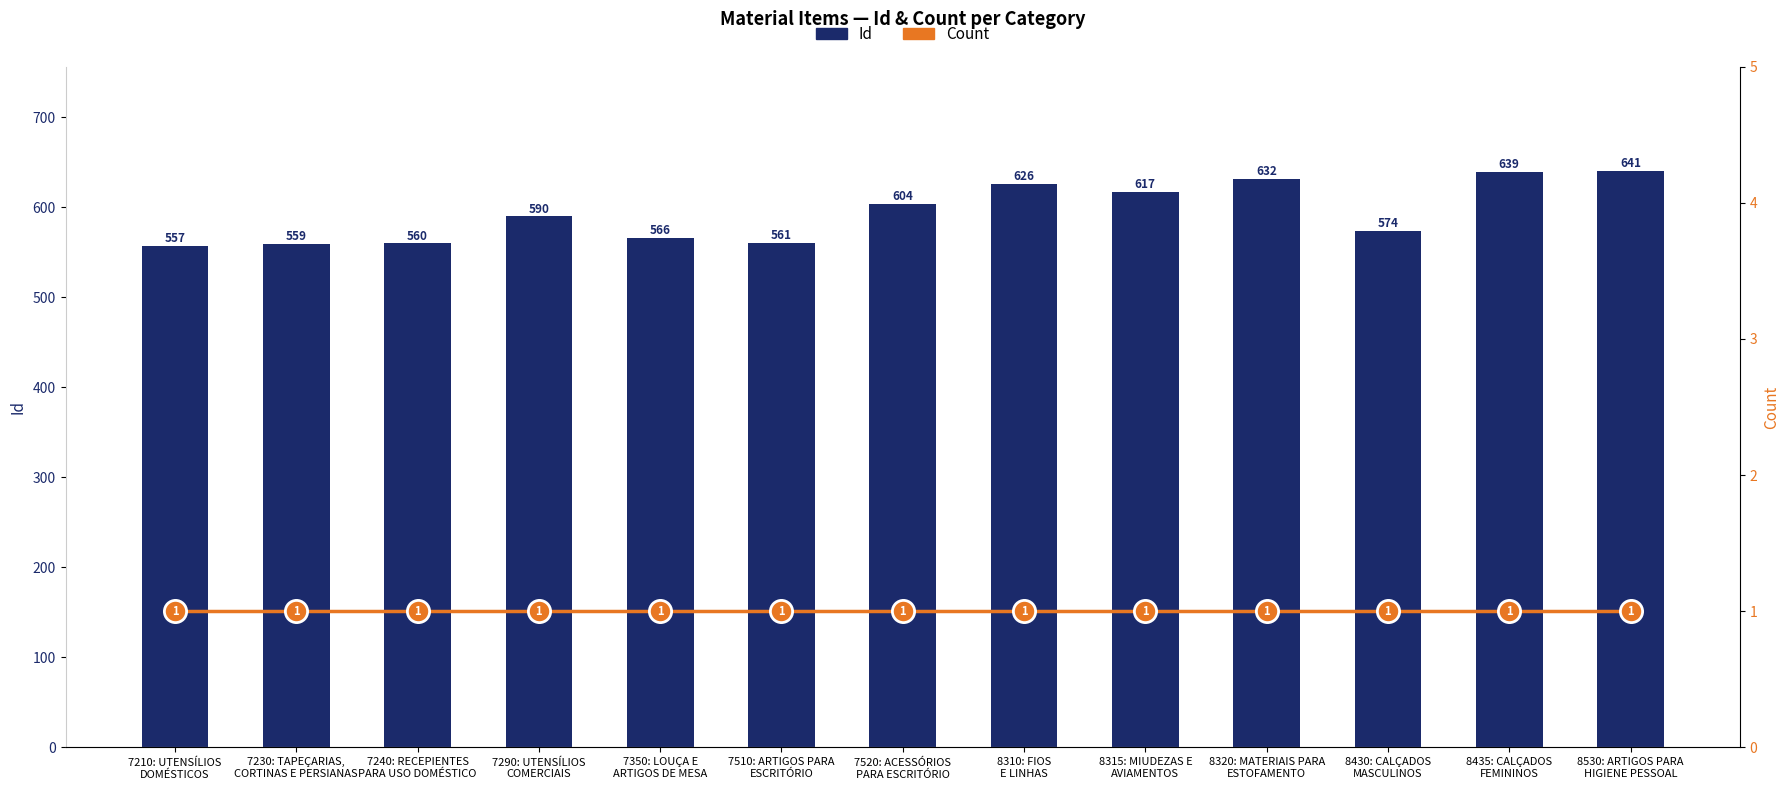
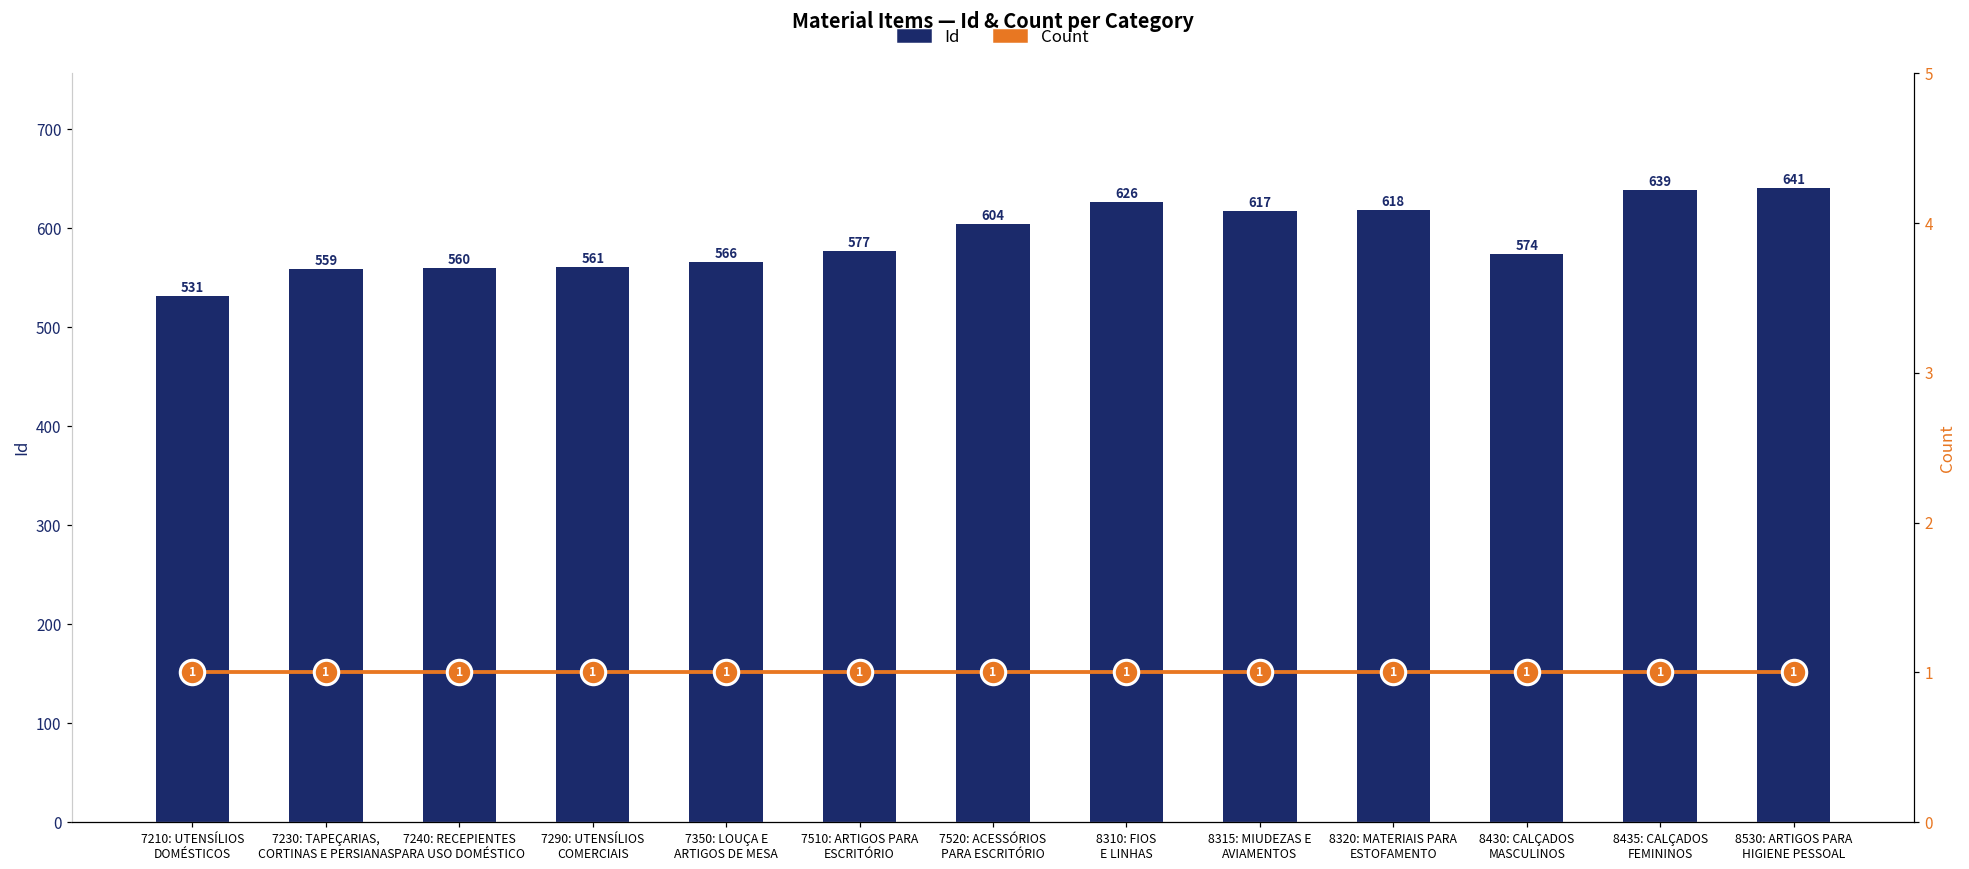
Id, 7210: UTENSÍLIOS DOMÉSTICOS: 557 -> 531
Id, 7290: UTENSÍLIOS COMERCIAIS: 590 -> 561
Id, 7510: ARTIGOS PARA ESCRITÓRIO: 561 -> 577
Id, 8320: MATERIAIS PARA ESTOFAMENTO: 632 -> 618
